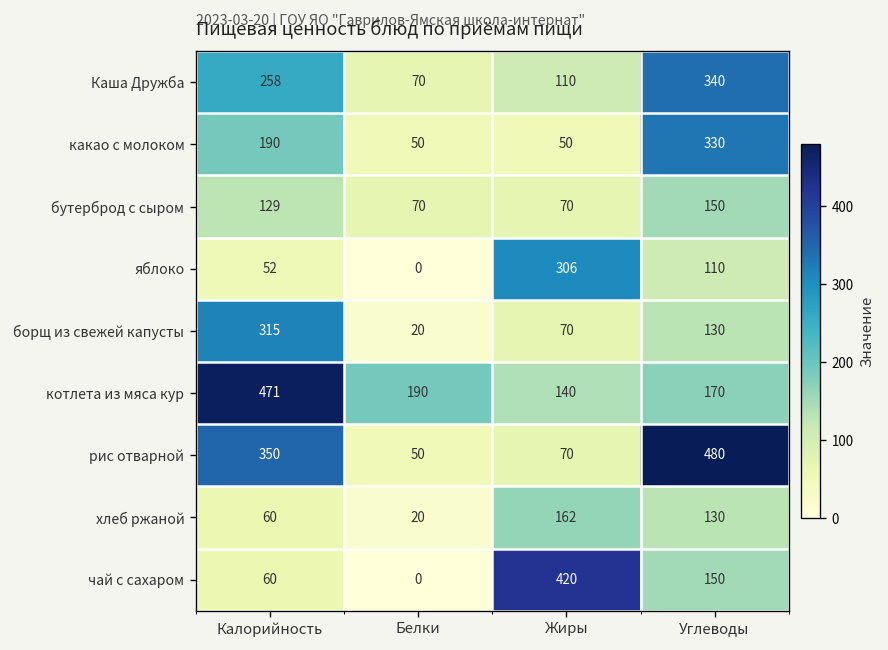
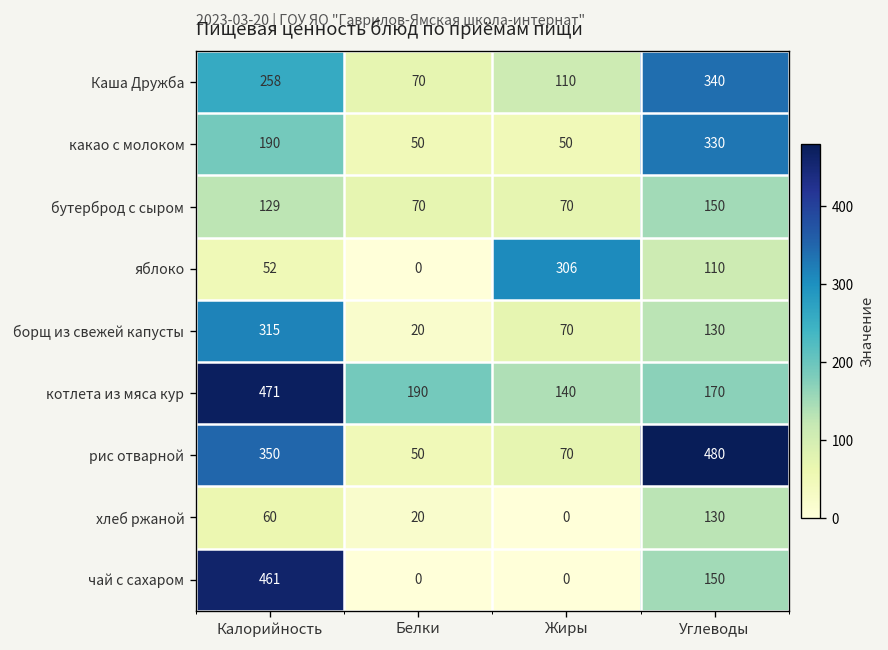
хлеб ржаной, Жиры: 162 -> 0
чай с сахаром, Калорийность: 60 -> 461
чай с сахаром, Жиры: 420 -> 0
